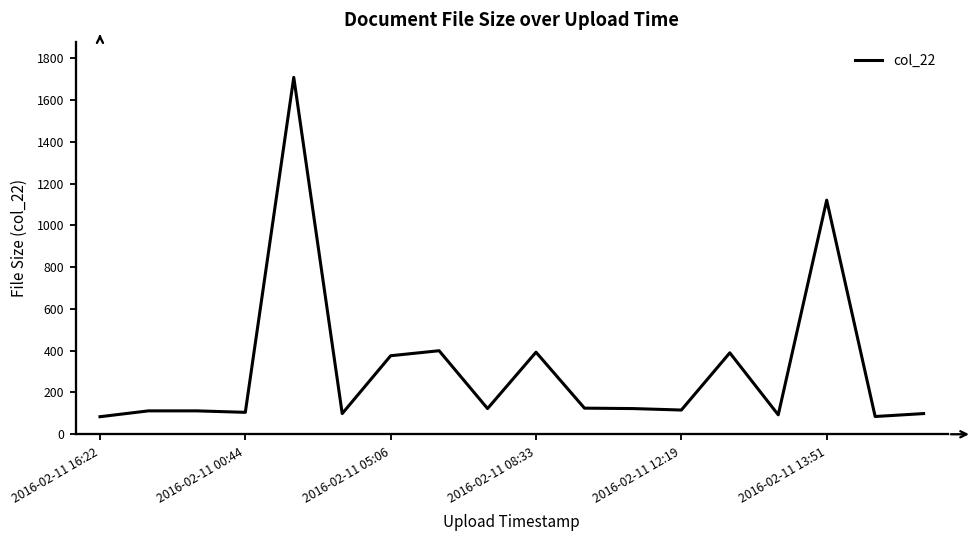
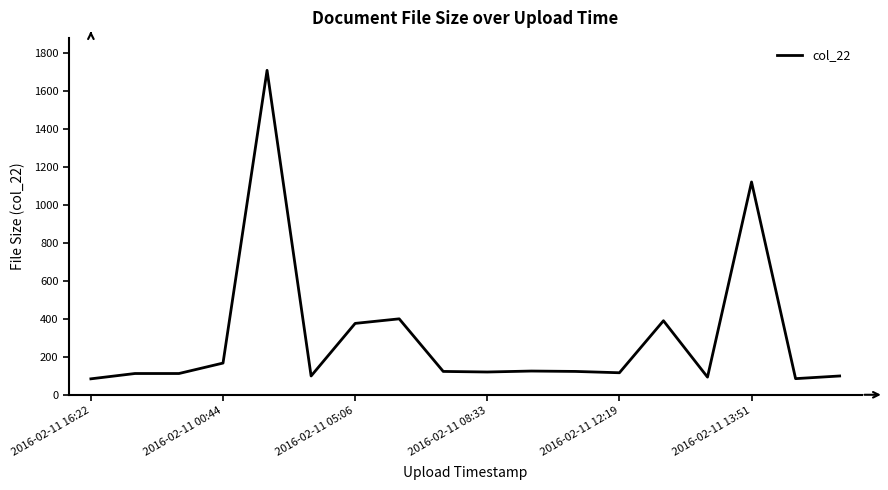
2016-02-11 00:44: 110 -> 170
2016-02-11 08:33: 390 -> 120
